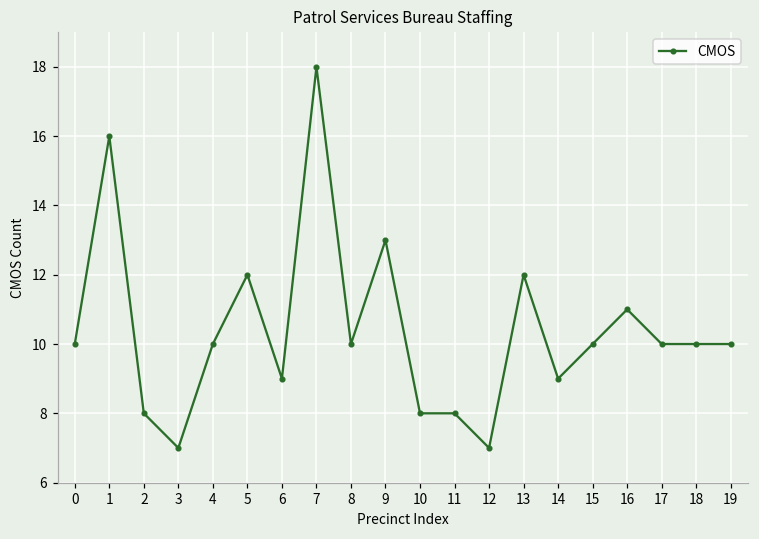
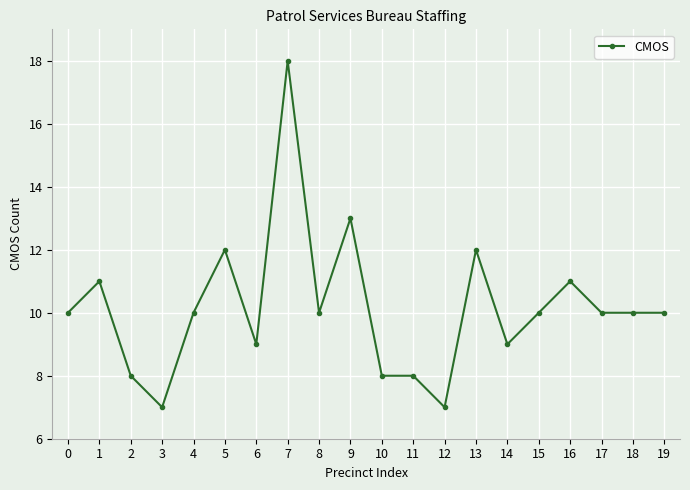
1: 16 -> 11
